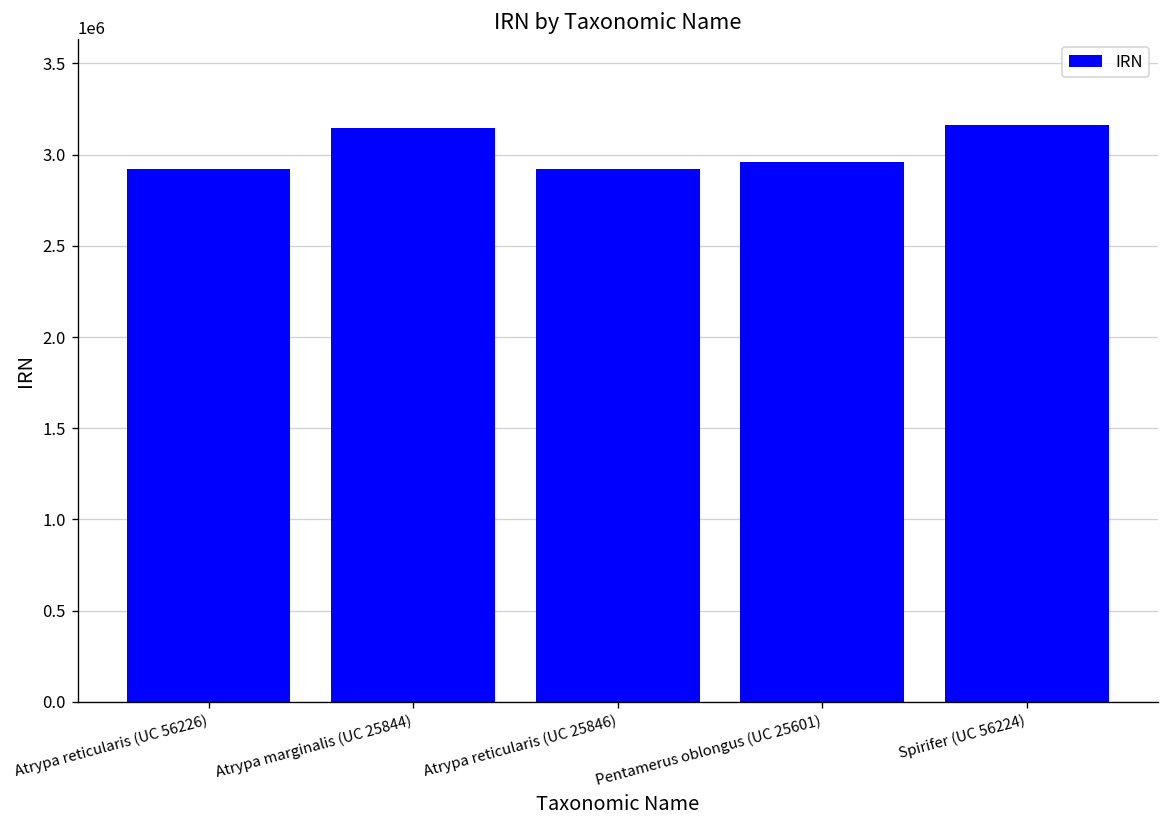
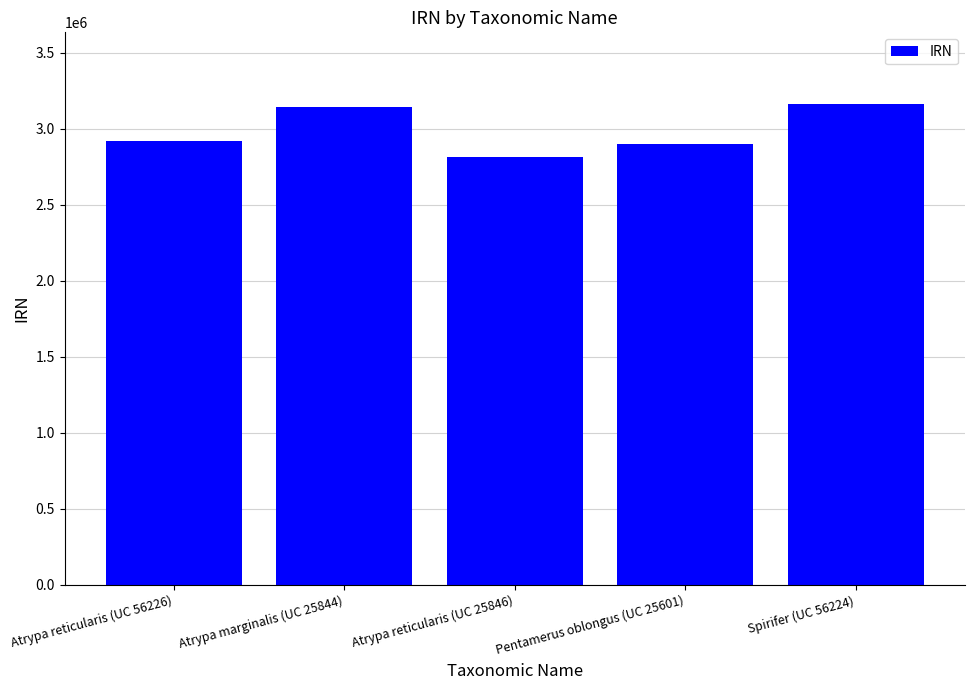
Atrypa reticularis (UC 25846): 2920000 -> 2820000
Pentamerus oblongus (UC 25601): 2960000 -> 2900000
